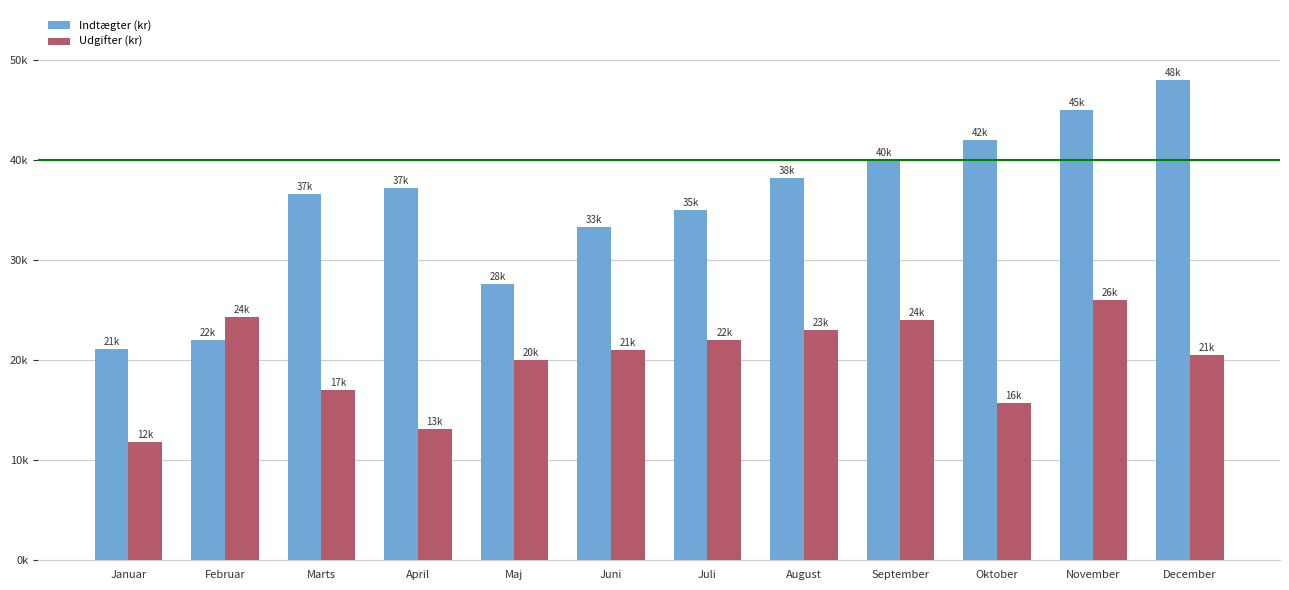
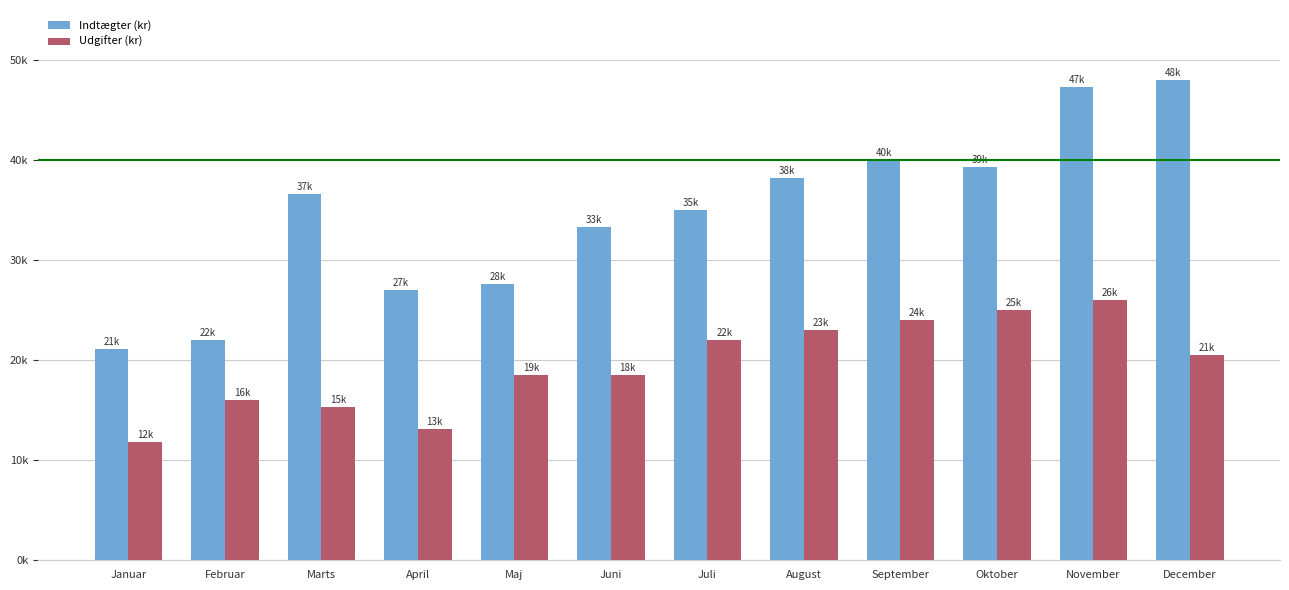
Udgifter (kr), Februar: 24k -> 16k
Udgifter (kr), Marts: 17k -> 15k
Indtægter (kr), April: 37k -> 27k
Udgifter (kr), Maj: 20k -> 19k
Udgifter (kr), Juni: 21k -> 18k
Indtægter (kr), Oktober: 42k -> 39k
Udgifter (kr), Oktober: 16k -> 25k
Indtægter (kr), November: 45k -> 47k
